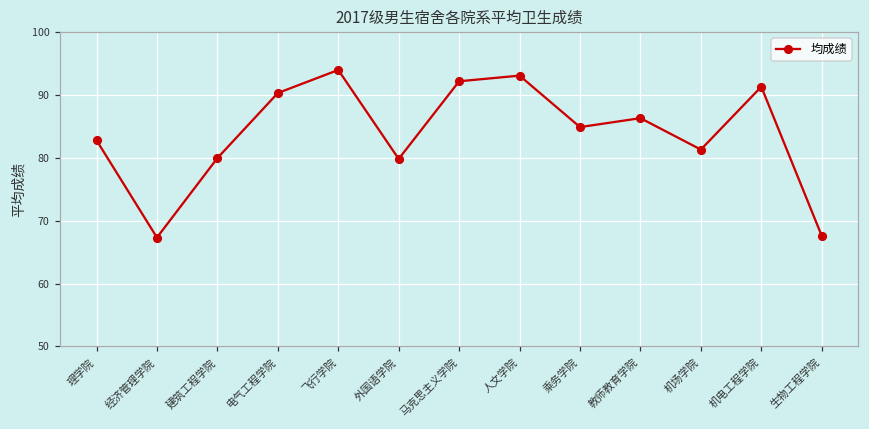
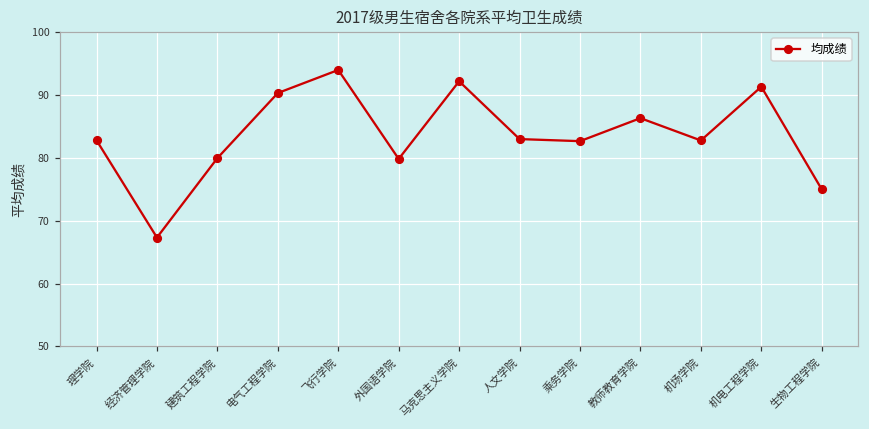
人文学院: 93 -> 83
乘务学院: 85 -> 83
机场学院: 81 -> 83
生物工程学院: 68 -> 75
